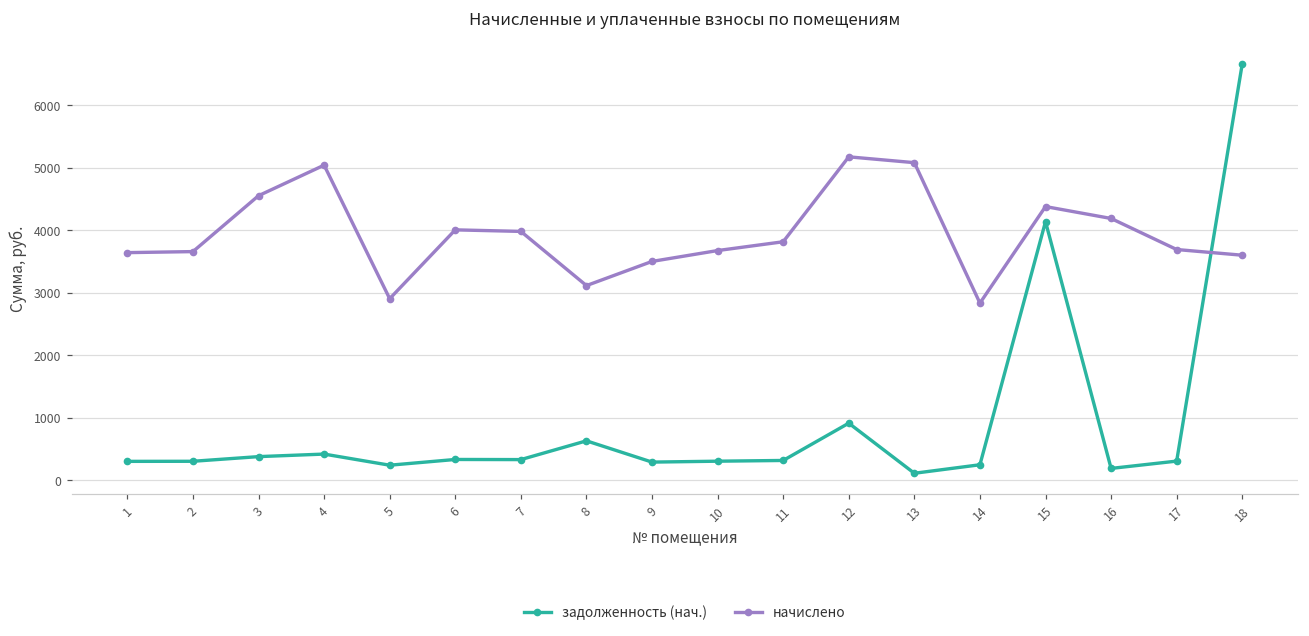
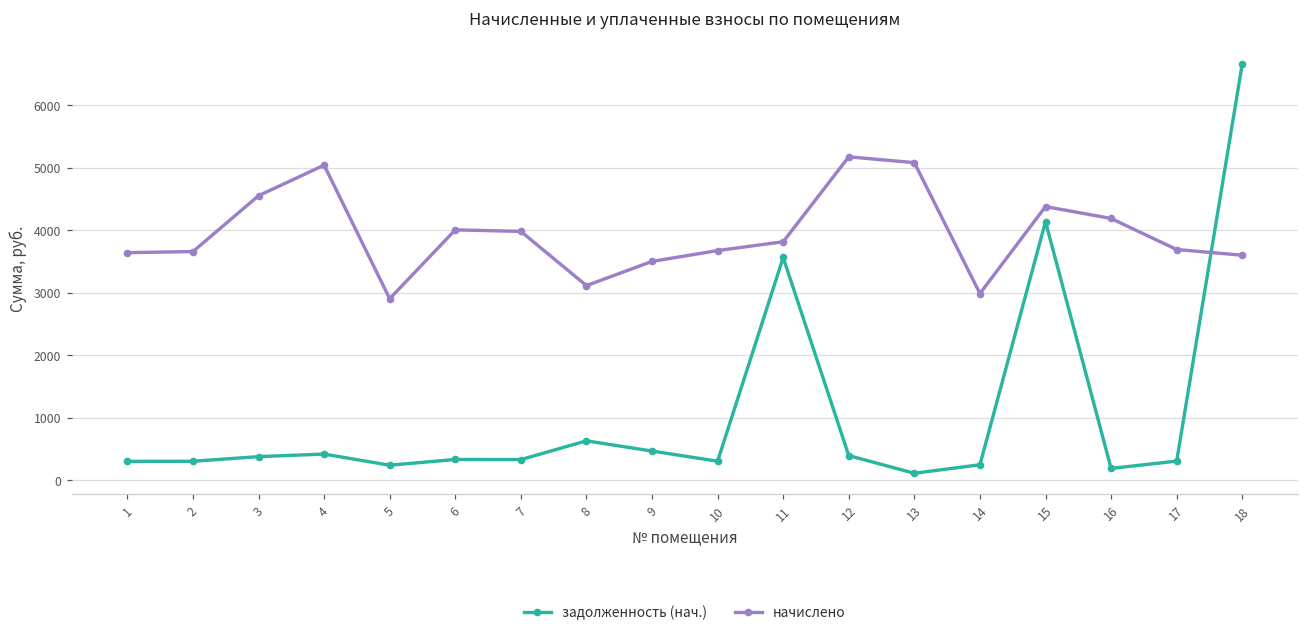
задолженность (нач.), 9: 300 -> 500
задолженность (нач.), 11: 300 -> 3600
задолженность (нач.), 12: 900 -> 400
начислено, 14: 2800 -> 3000
